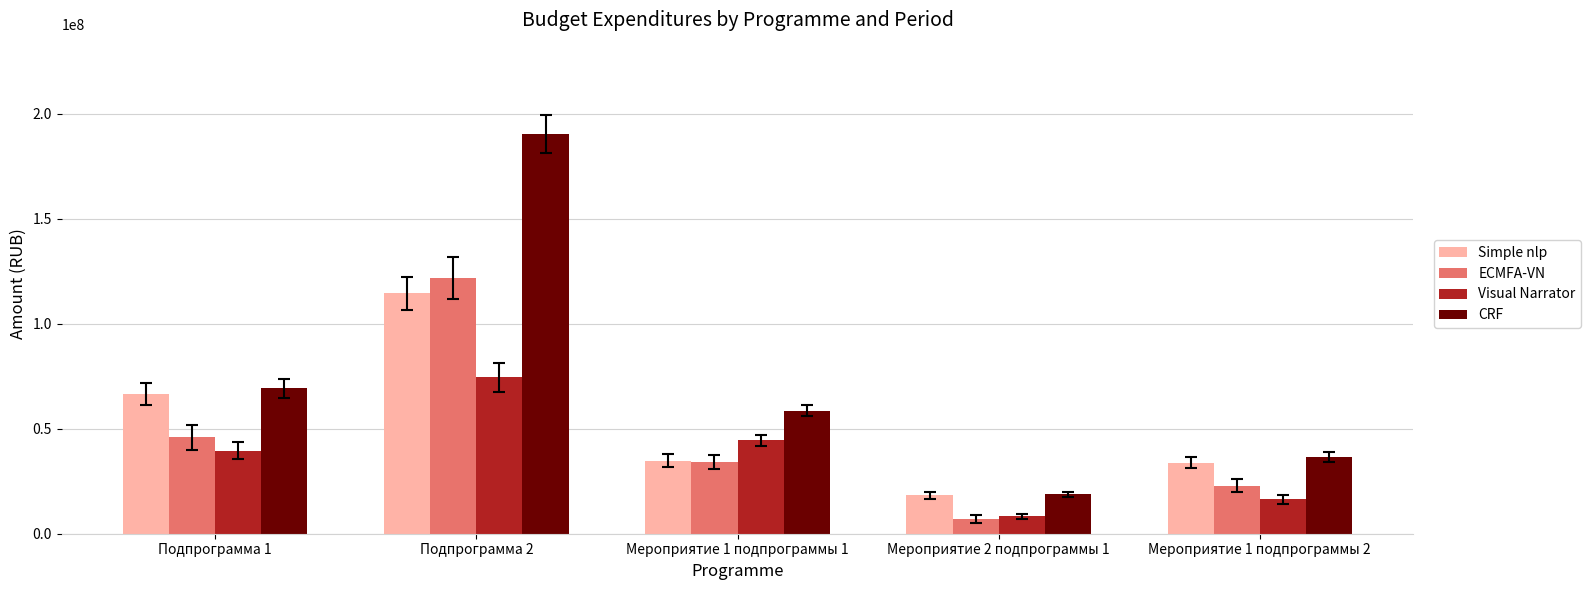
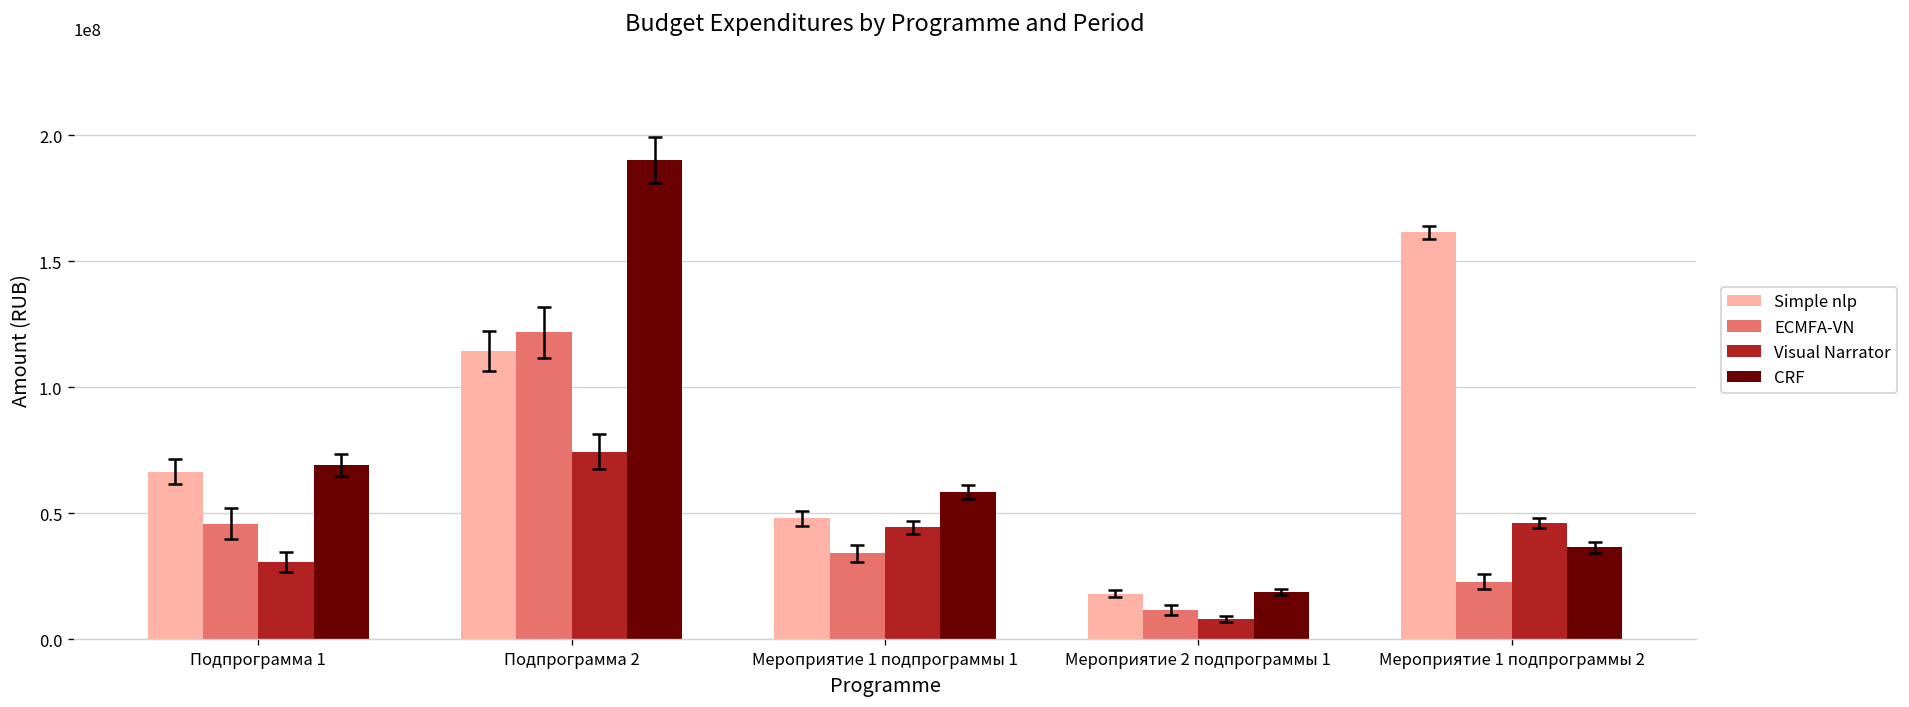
Visual Narrator, Подпрограмма 1: 39000000 -> 31000000
Simple nlp, Мероприятие 1 подпрограммы 1: 35000000 -> 48000000
ECMFA-VN, Мероприятие 2 подпрограммы 1: 7000000 -> 12000000
Simple nlp, Мероприятие 1 подпрограммы 2: 34000000 -> 162000000
Visual Narrator, Мероприятие 1 подпрограммы 2: 16000000 -> 46000000
